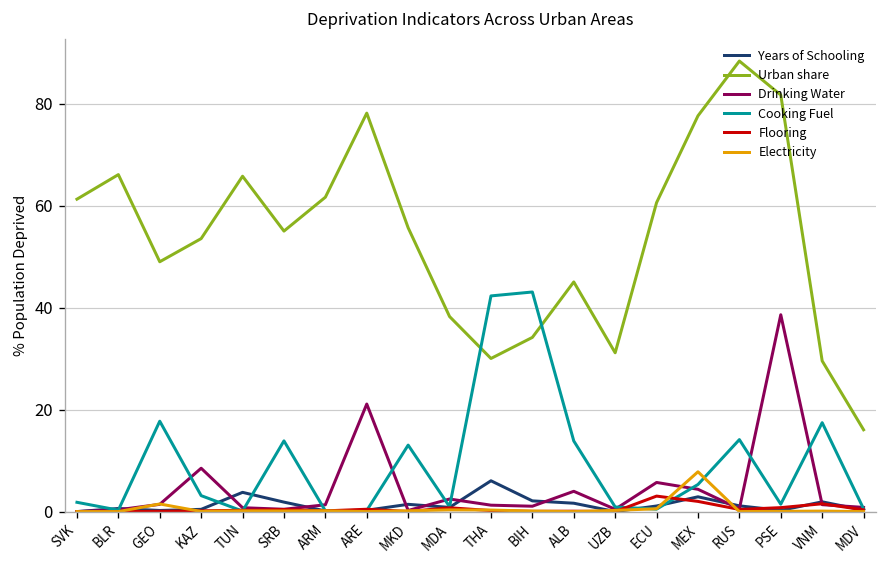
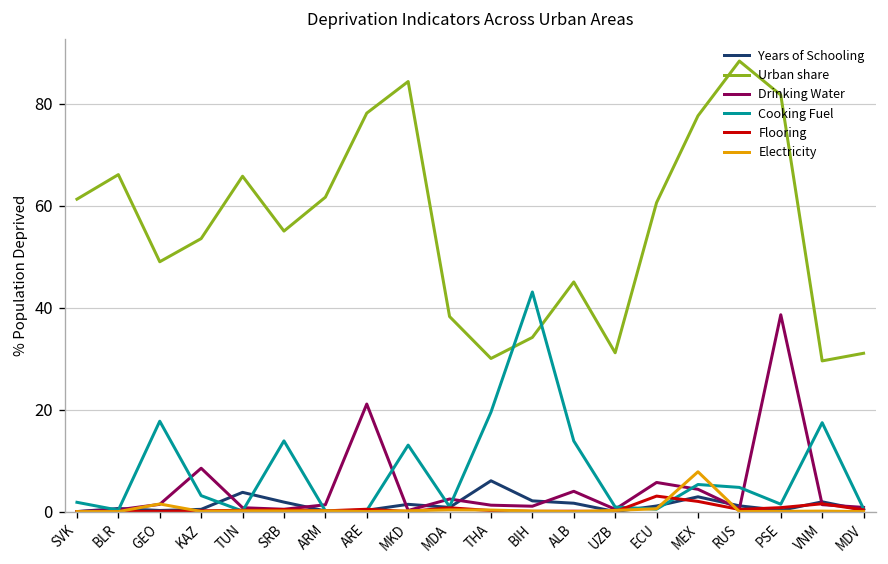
Urban share, MKD: 56 -> 84
Cooking Fuel, THA: 42 -> 20
Cooking Fuel, RUS: 14 -> 5
Urban share, MDV: 16 -> 31
